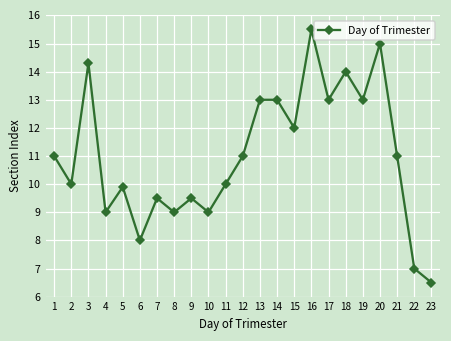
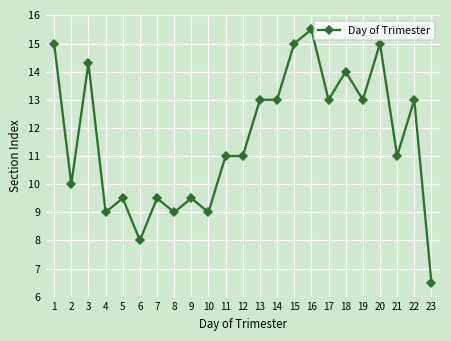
1: 11 -> 15
5: 9.9 -> 9.5
11: 10 -> 11
15: 12 -> 15
22: 7 -> 13
